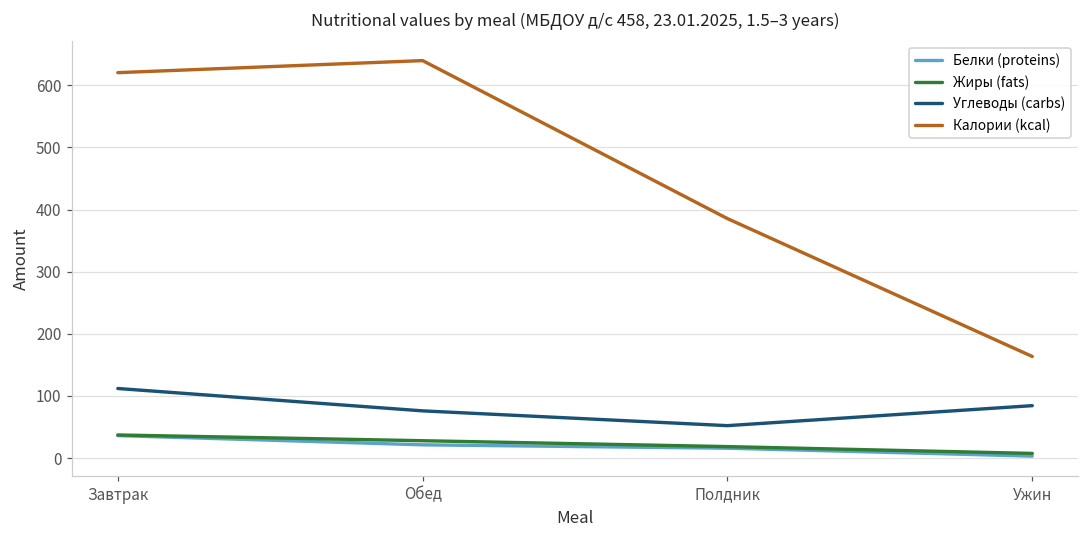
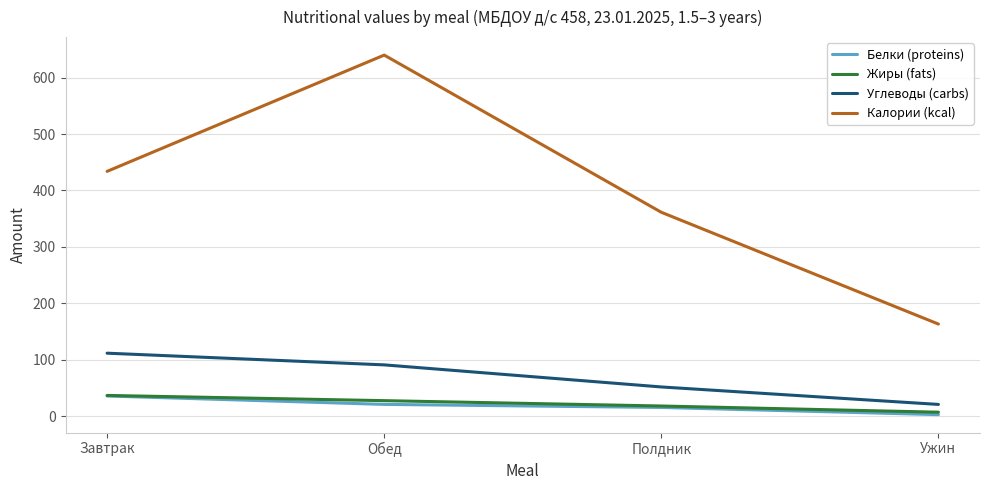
Калории (kcal), Завтрак: 620 -> 430
Углеводы (carbs), Обед: 80 -> 90
Калории (kcal), Полдник: 390 -> 360
Углеводы (carbs), Ужин: 80 -> 20
